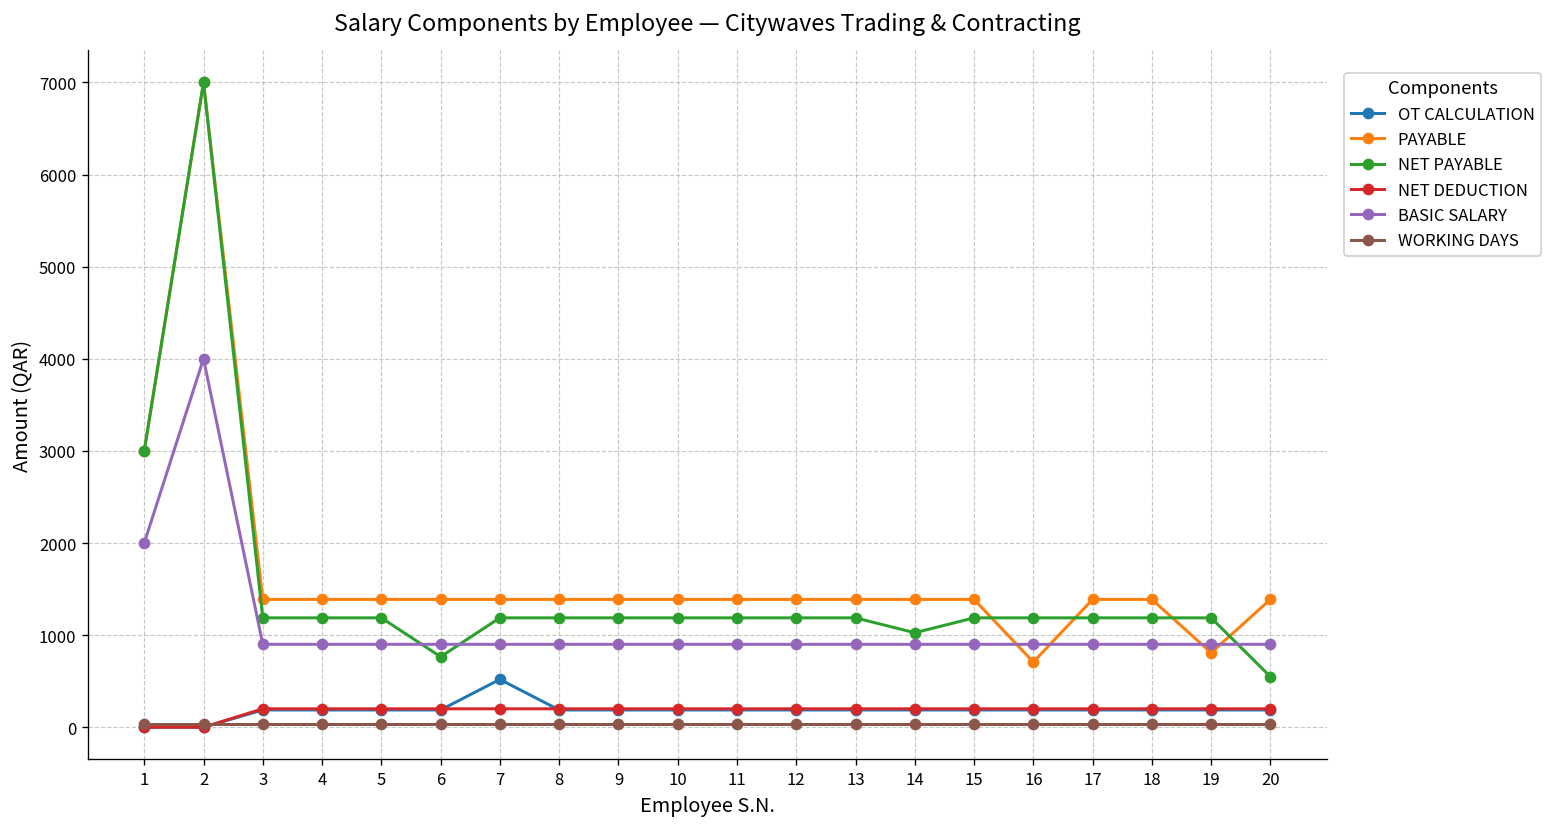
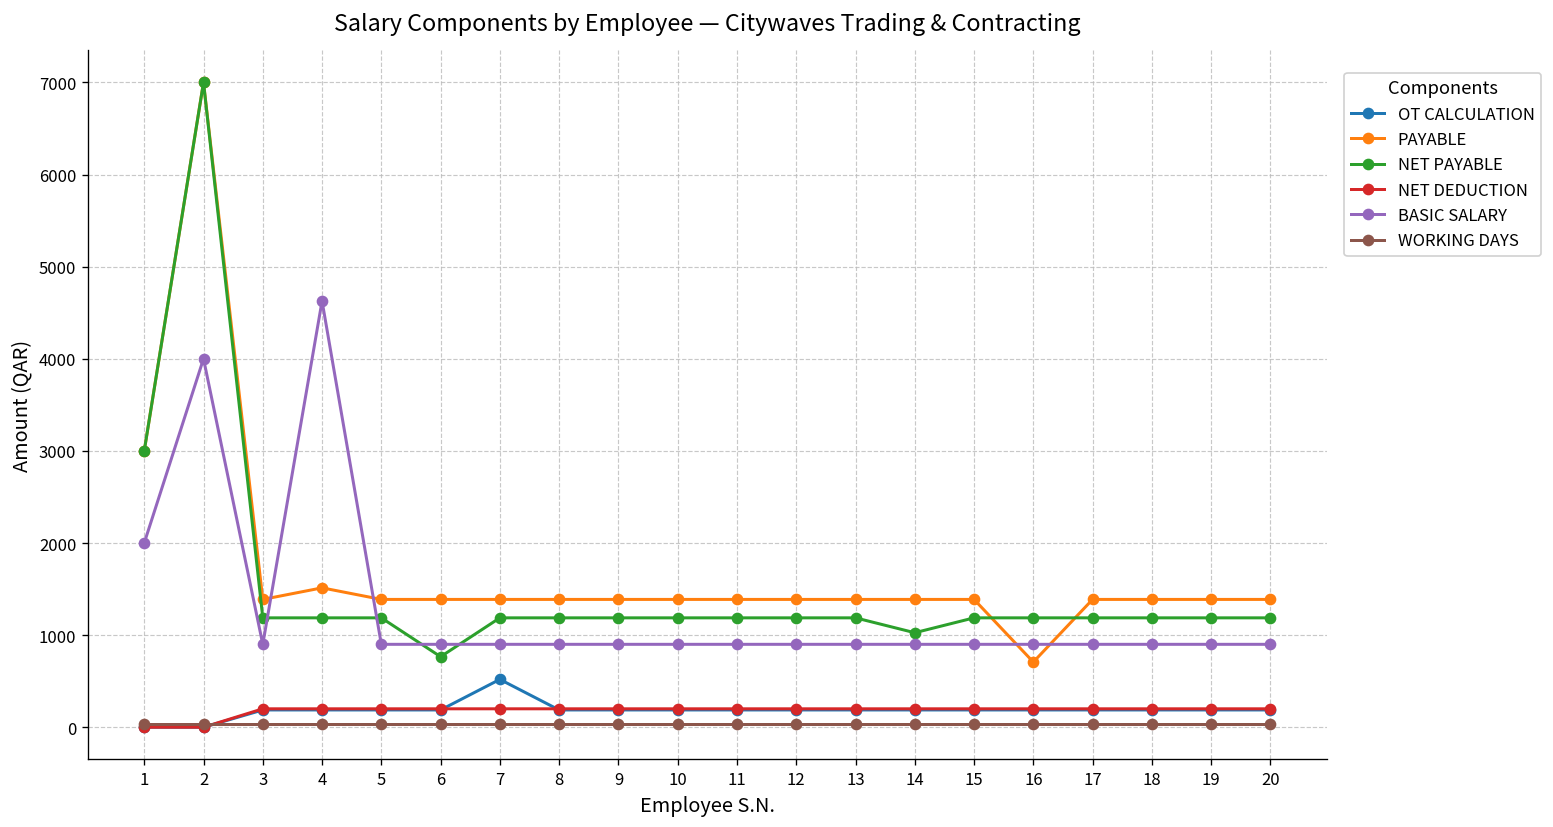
PAYABLE, 4: 1400 -> 1500
BASIC SALARY, 4: 900 -> 4600
PAYABLE, 19: 800 -> 1400
NET PAYABLE, 20: 500 -> 1200
